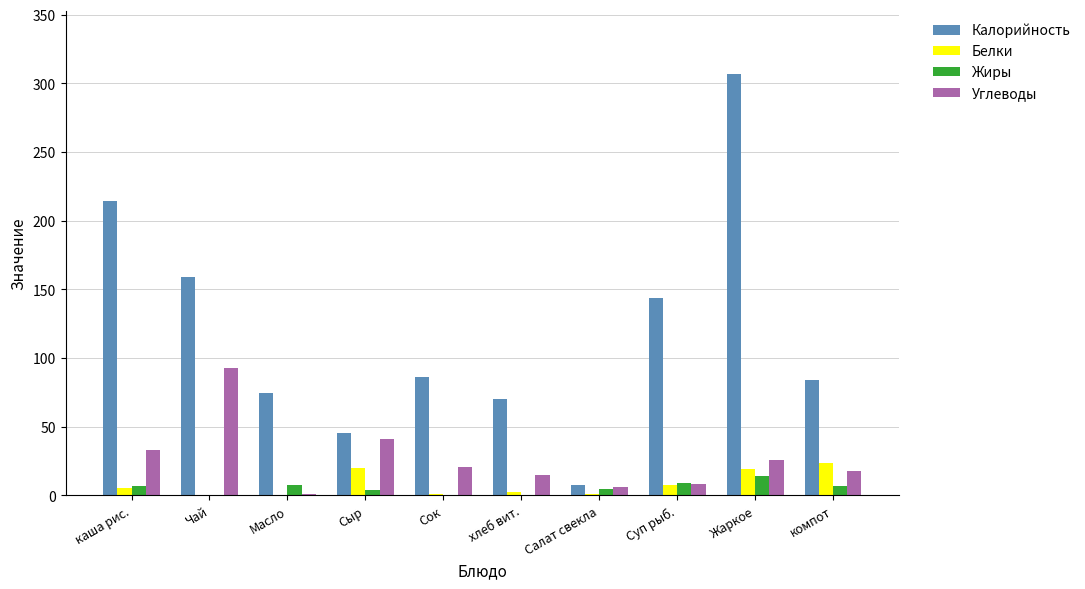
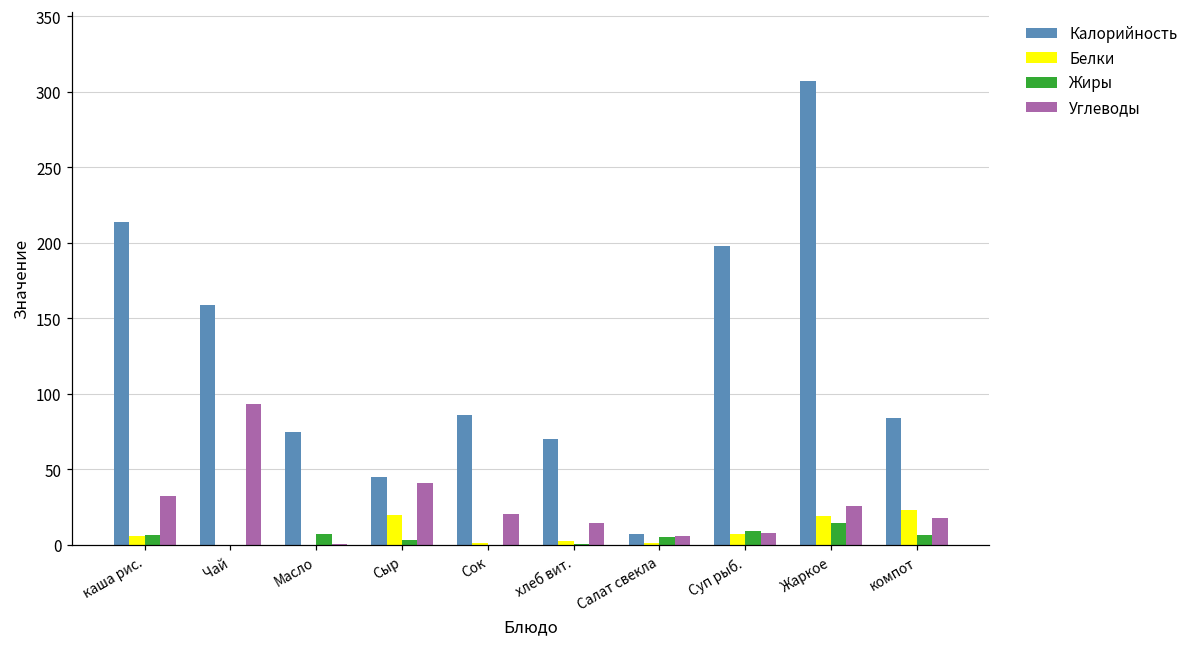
Калорийность, Суп рыб.: 144 -> 198
